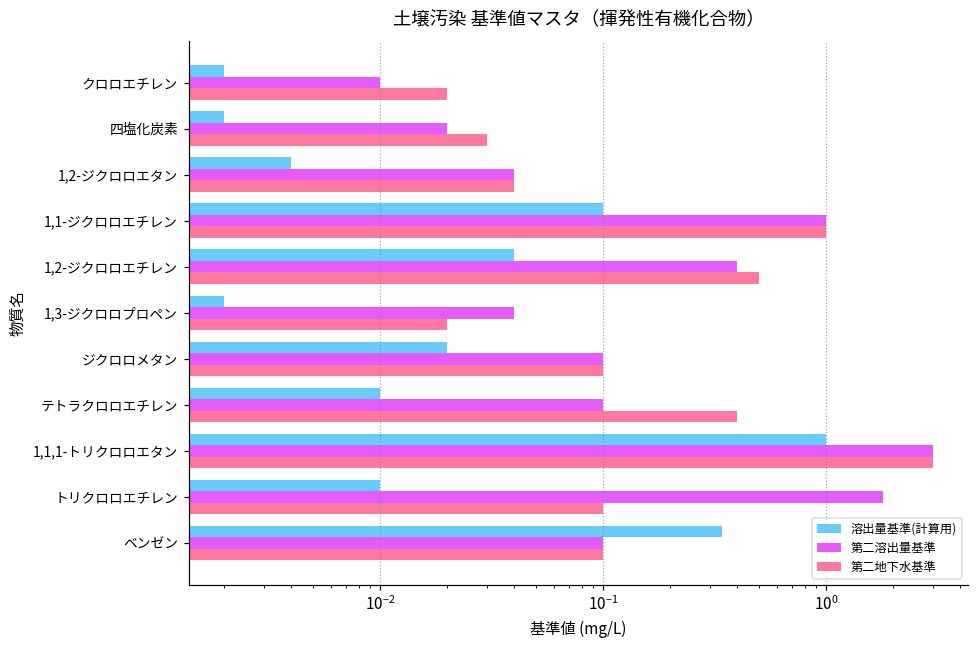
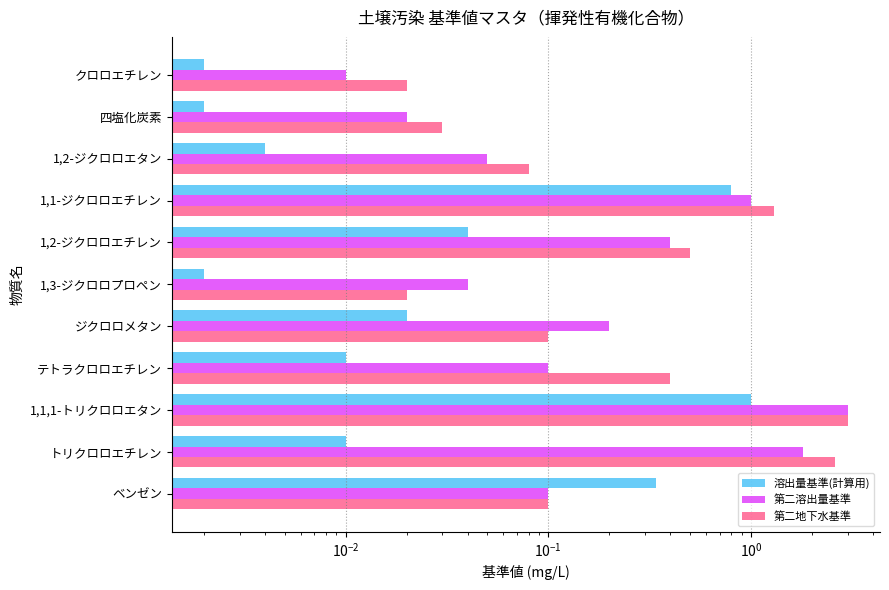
第二溶出量基準, 1,2-ジクロロエタン: 0.04 -> 0.05
第二地下水基準, 1,2-ジクロロエタン: 0.04 -> 0.08
溶出量基準(計算用), 1,1-ジクロロエチレン: 0.1 -> 0.8
第二地下水基準, 1,1-ジクロロエチレン: 1.0 -> 1.3
第二溶出量基準, ジクロロメタン: 0.1 -> 0.2
第二地下水基準, トリクロロエチレン: 0.1 -> 2.6
